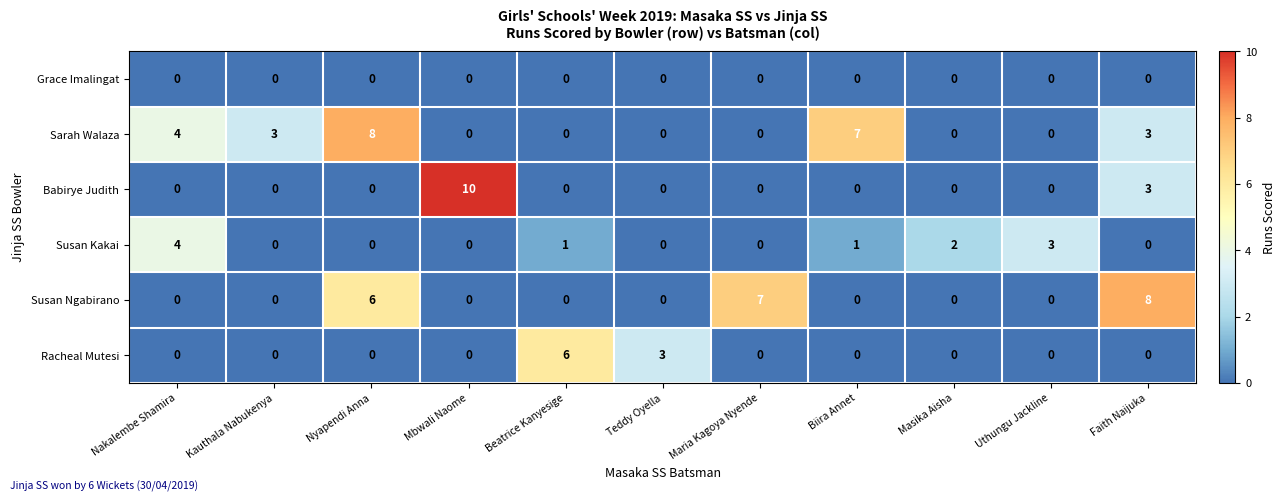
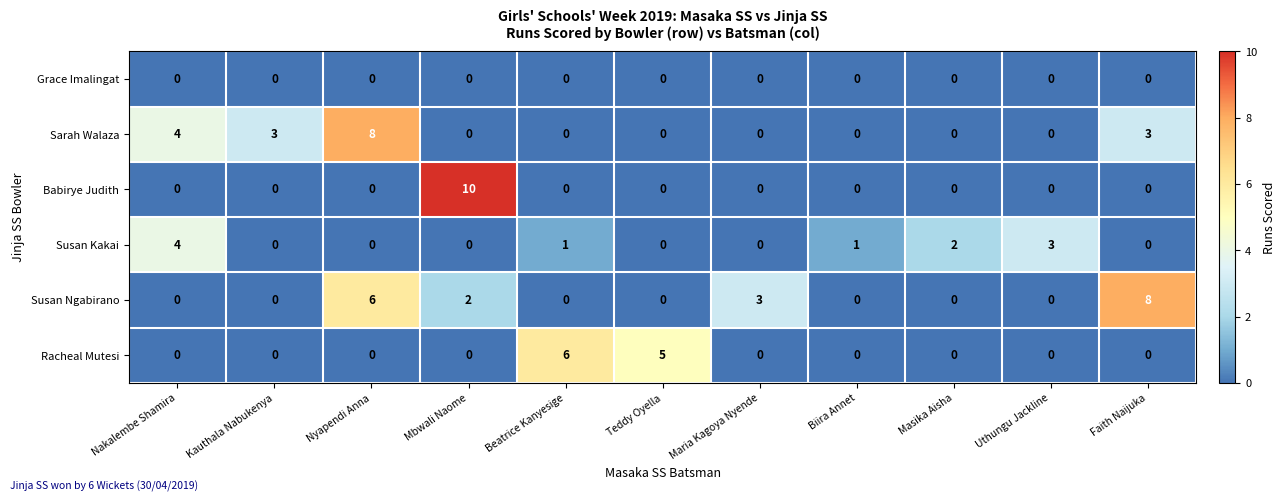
Sarah Walaza, Biira Annet: 7 -> 0
Babirye Judith, Faith Naijuka: 3 -> 0
Susan Ngabirano, Mbwali Naome: 0 -> 2
Susan Ngabirano, Maria Kagoya Nyende: 7 -> 3
Racheal Mutesi, Teddy Oyella: 3 -> 5
